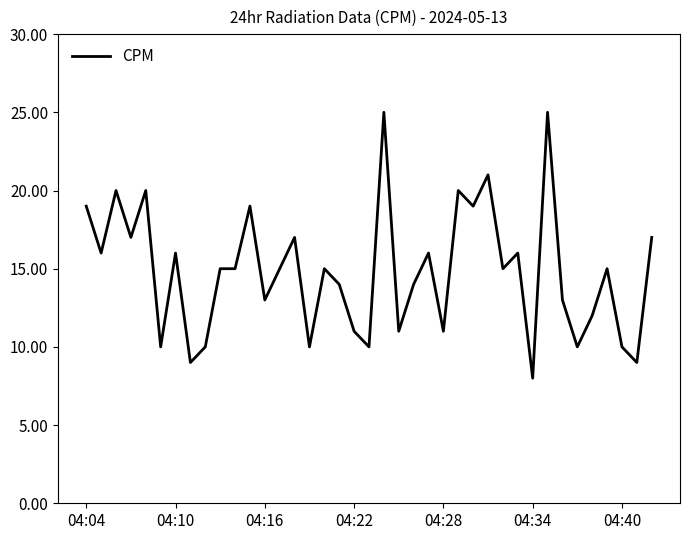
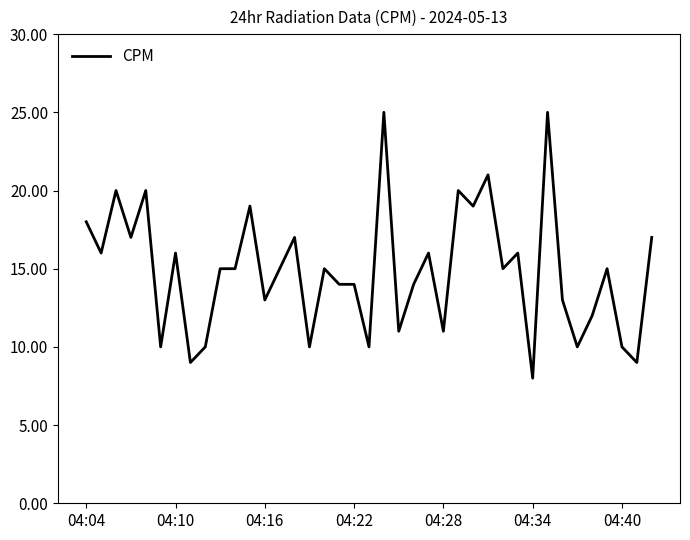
04:04: 19 -> 18
04:22: 11 -> 14
